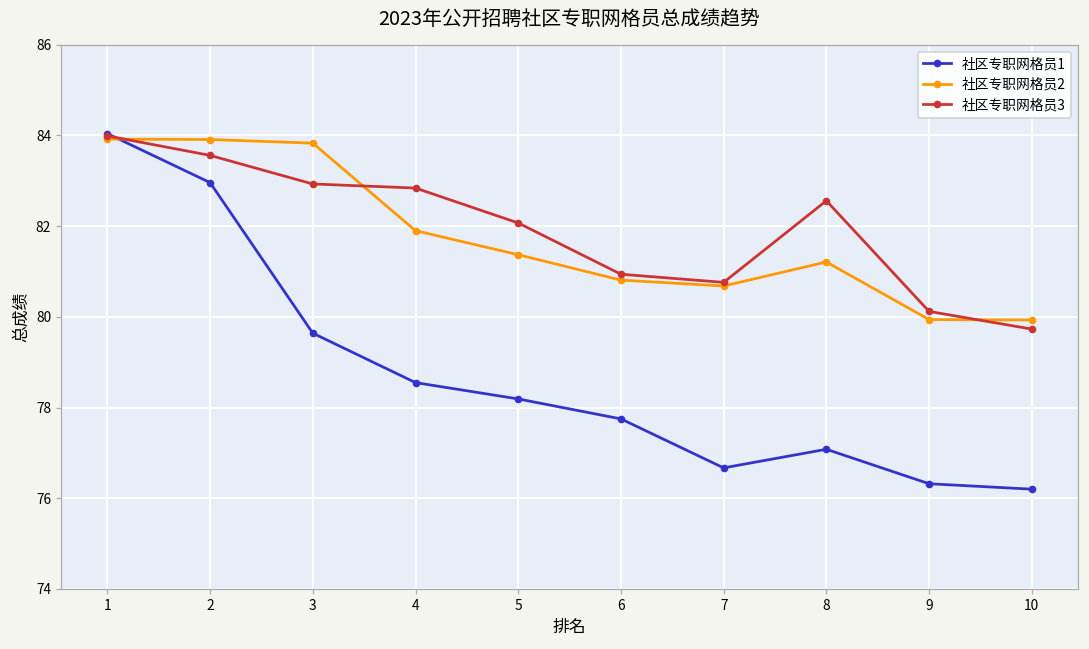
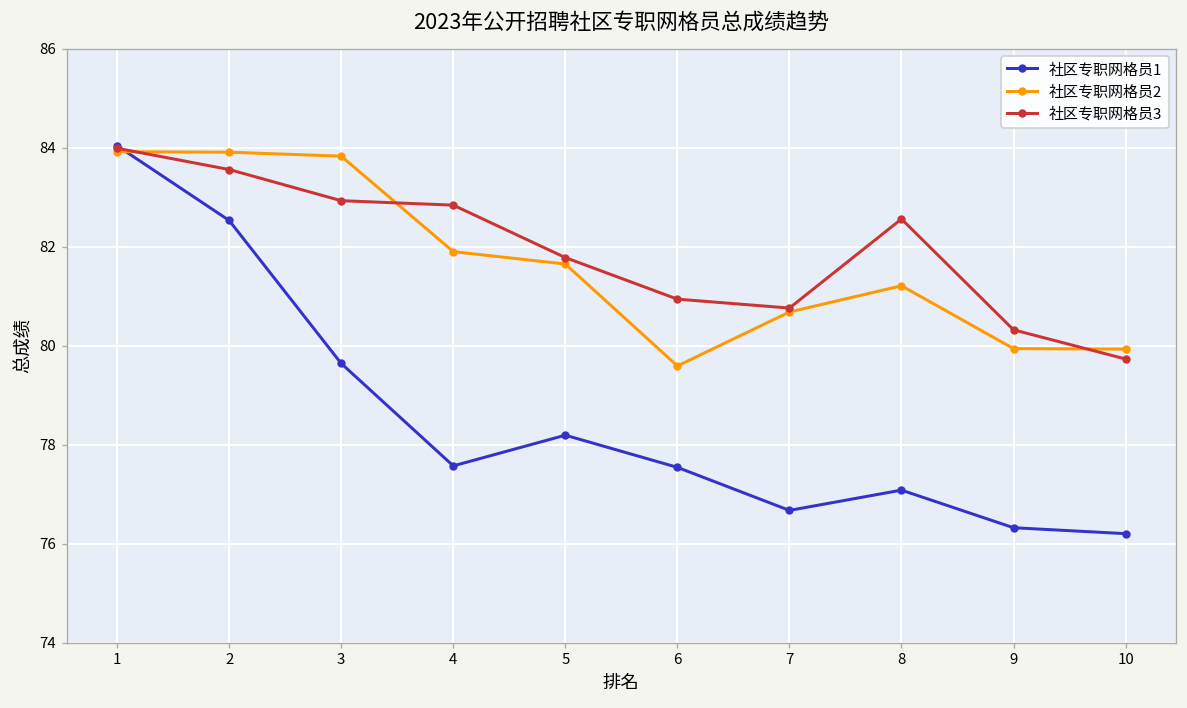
社区专职网格员1, 2: 83.0 -> 82.5
社区专职网格员1, 4: 78.6 -> 77.6
社区专职网格员2, 5: 81.4 -> 81.7
社区专职网格员3, 5: 82.1 -> 81.8
社区专职网格员1, 6: 77.8 -> 77.5
社区专职网格员2, 6: 80.8 -> 79.6
社区专职网格员3, 9: 80.1 -> 80.3
